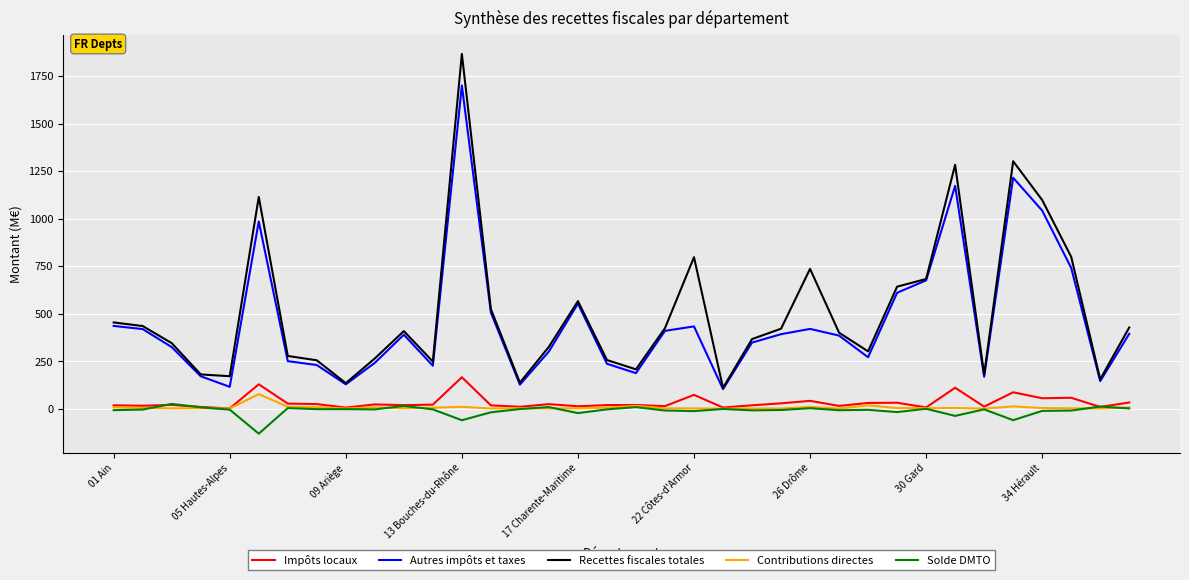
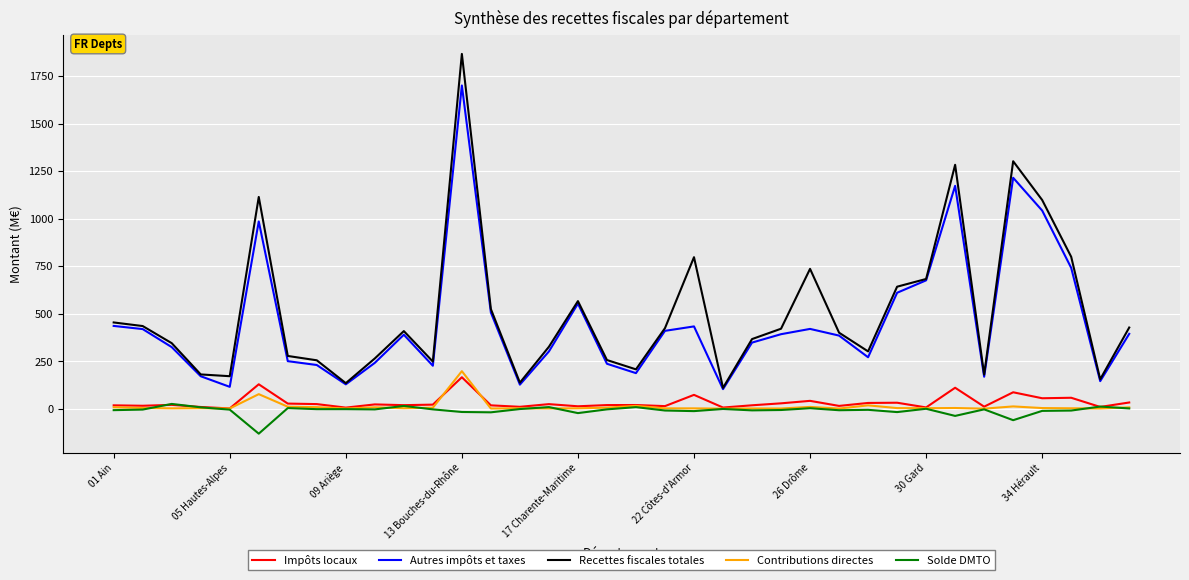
Contributions directes, 13 Bouches-du-Rhône: 10 -> 200
Solde DMTO, 13 Bouches-du-Rhône: -60 -> -20
